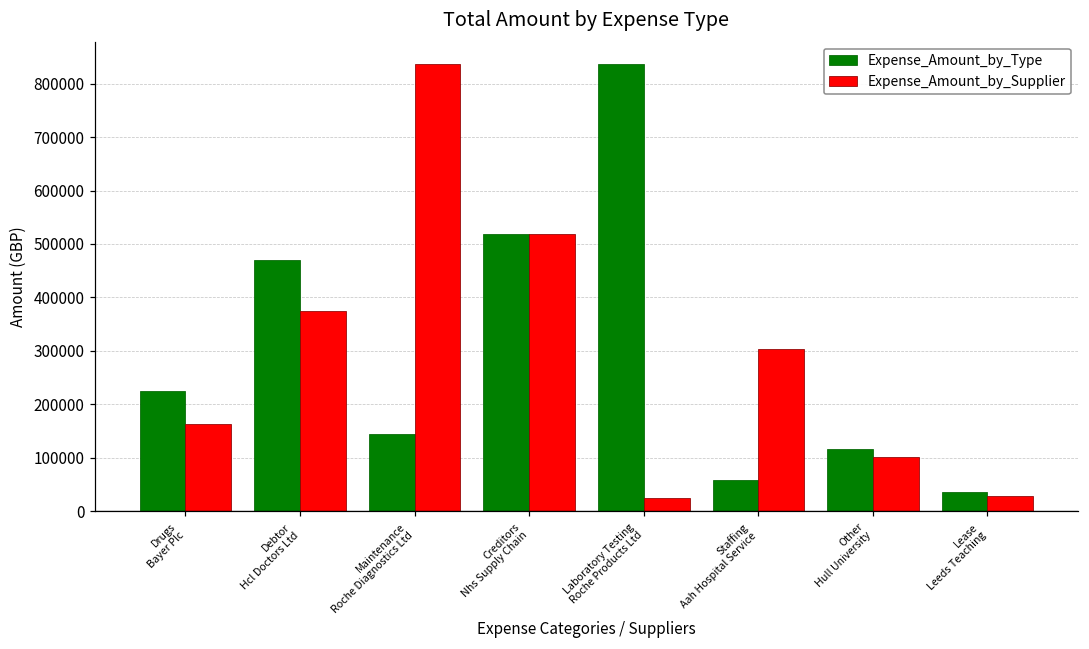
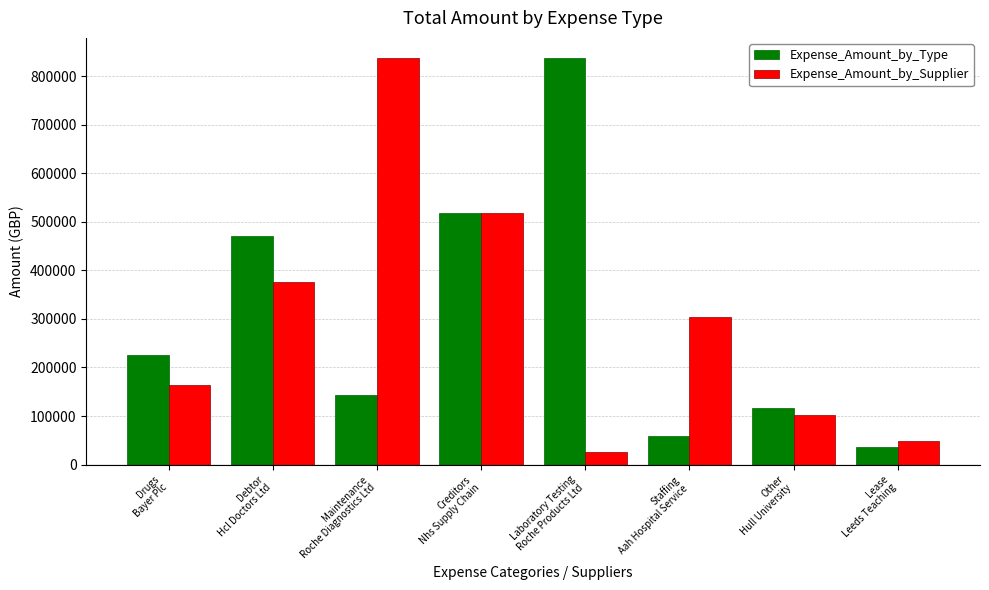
Expense_Amount_by_Supplier, Lease Leeds Teaching: 30000 -> 50000
